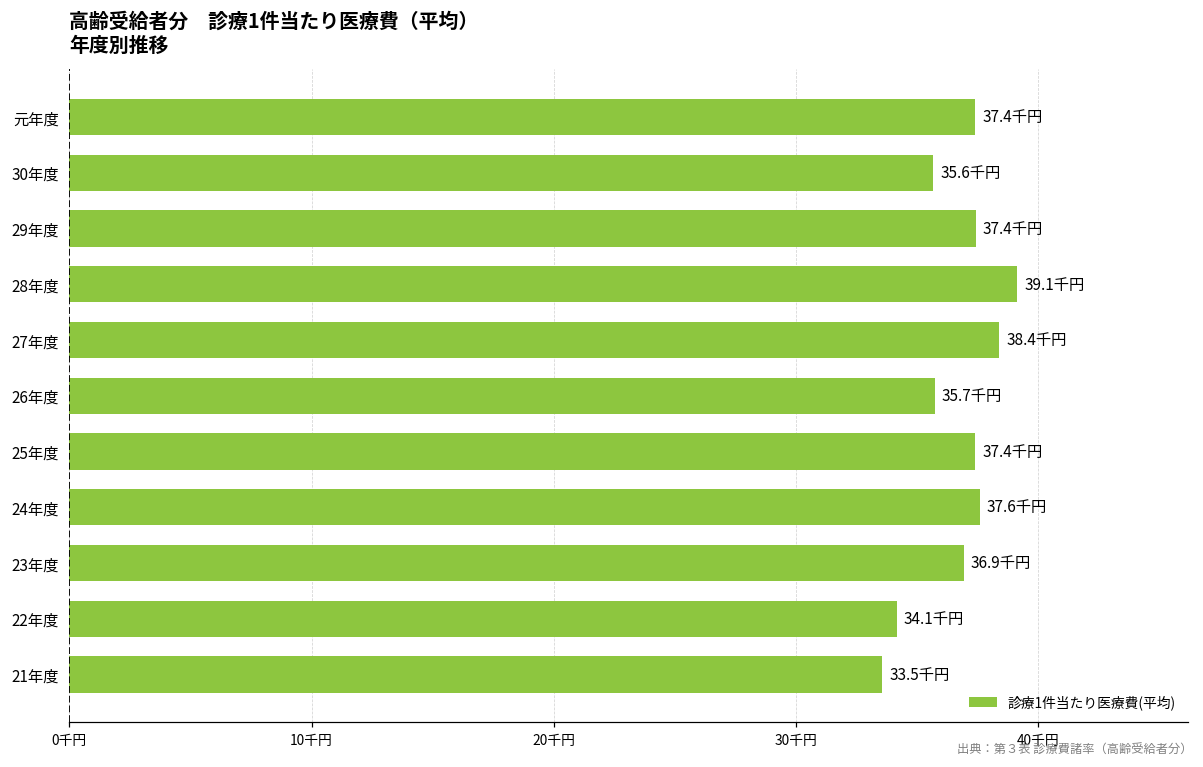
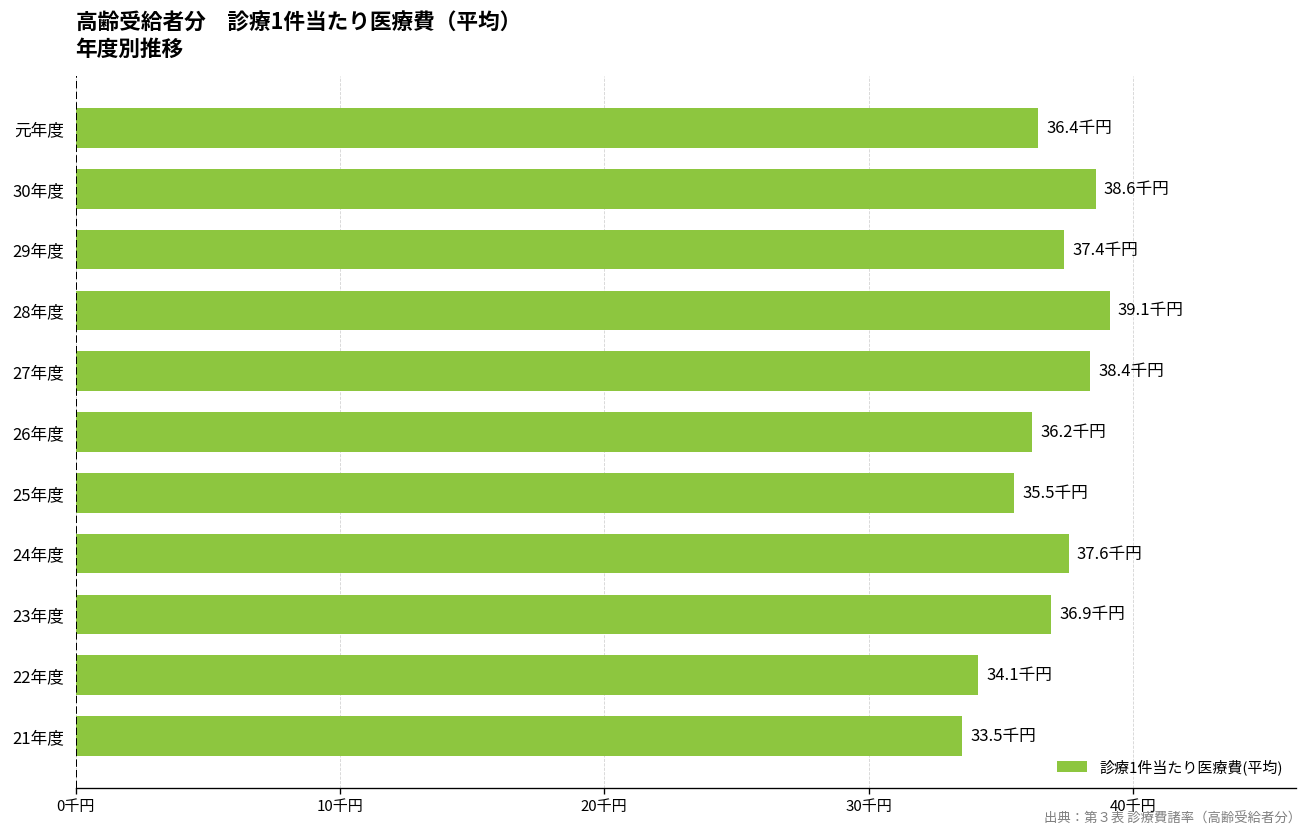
元年度: 37.4 -> 36.4
30年度: 35.6 -> 38.6
26年度: 35.7 -> 36.2
25年度: 37.4 -> 35.5
